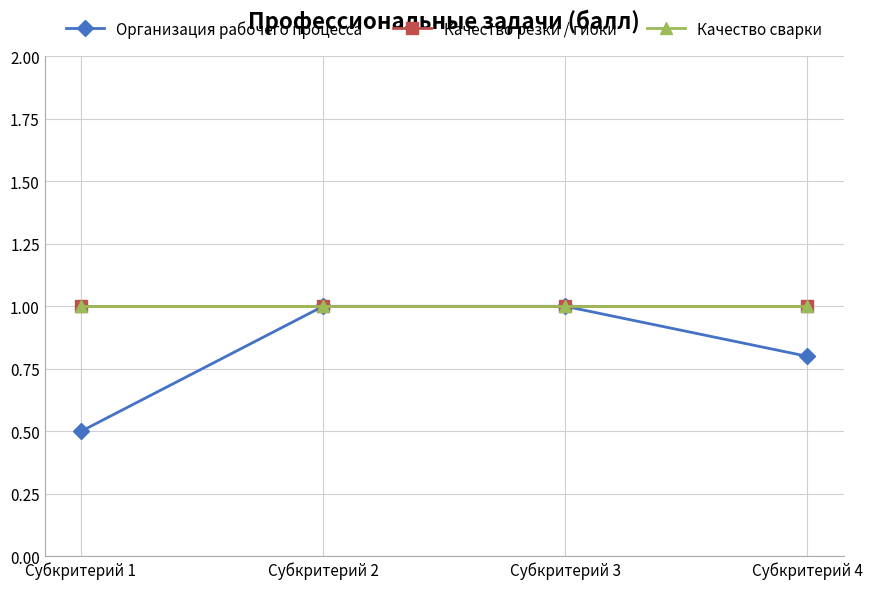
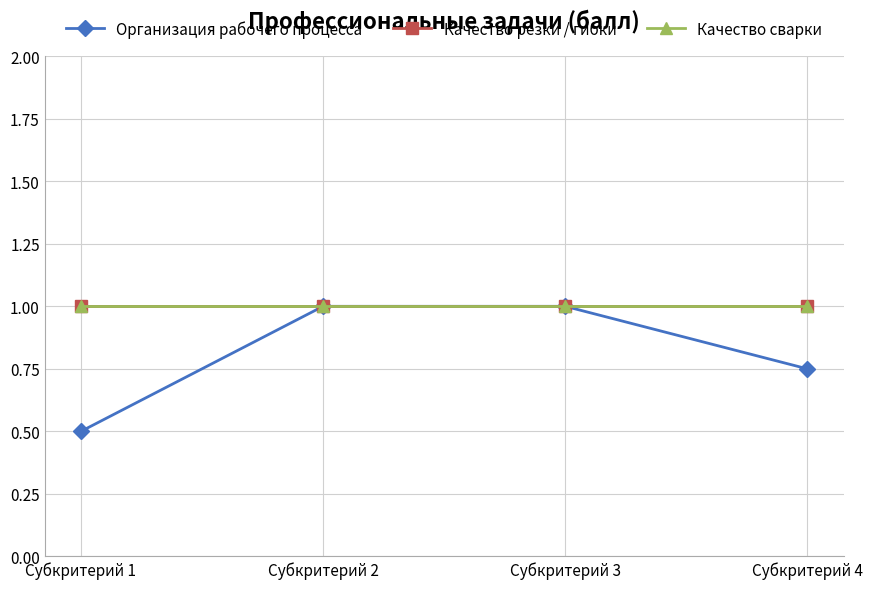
Организация рабочего процесса, Субкритерий 4: 0.80 -> 0.75
